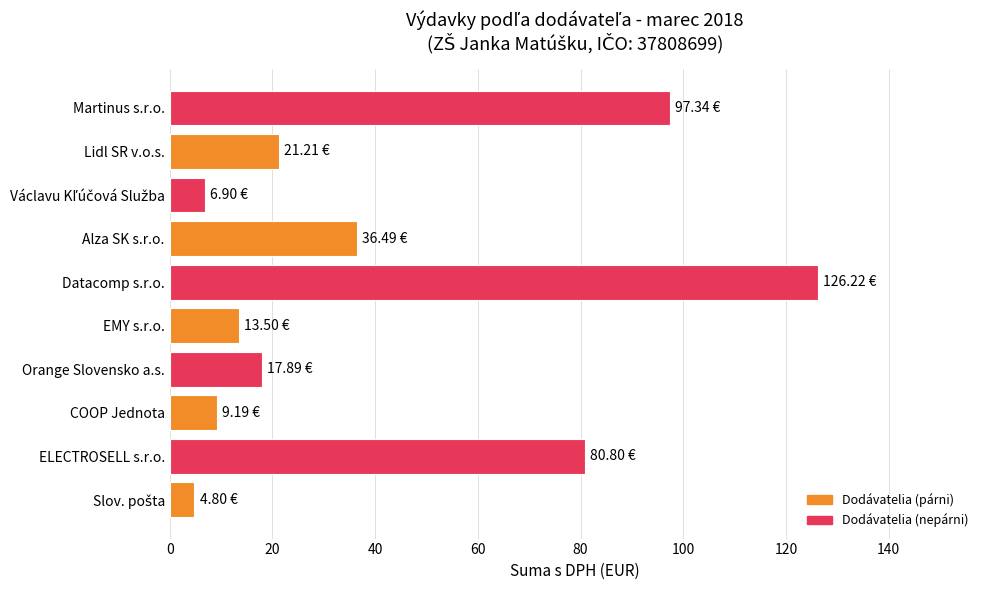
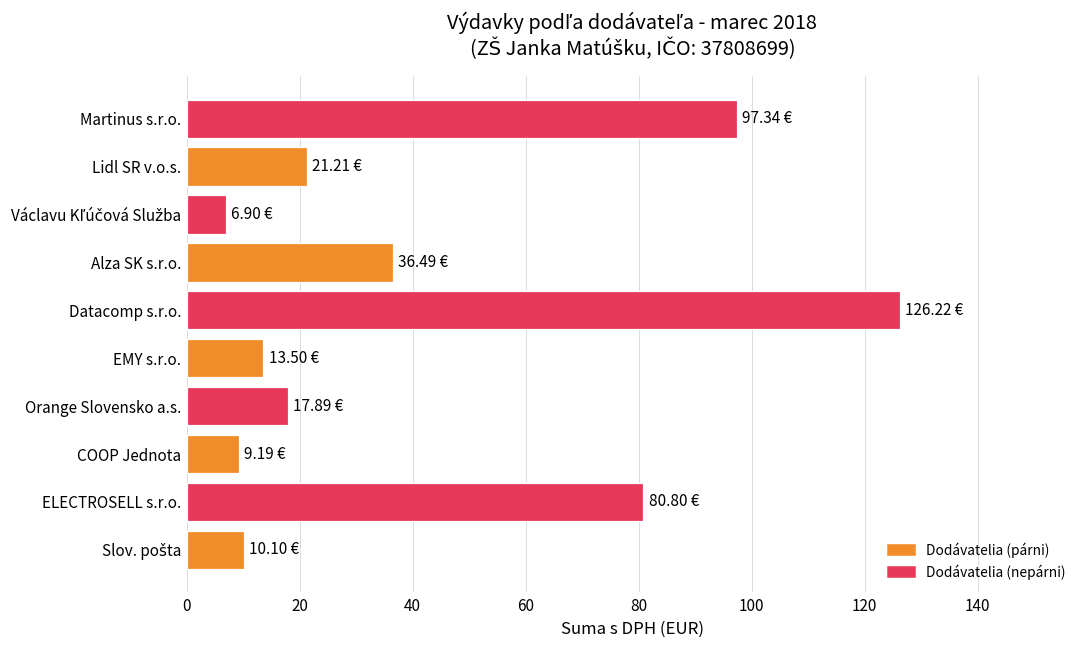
Slov. pošta: 4.80 -> 10.10
